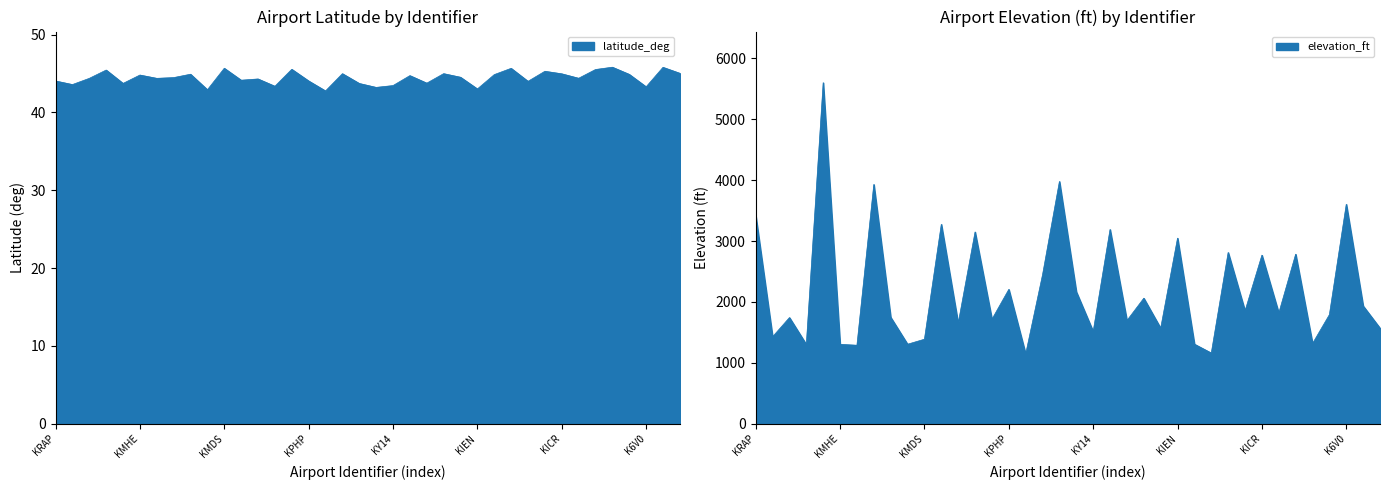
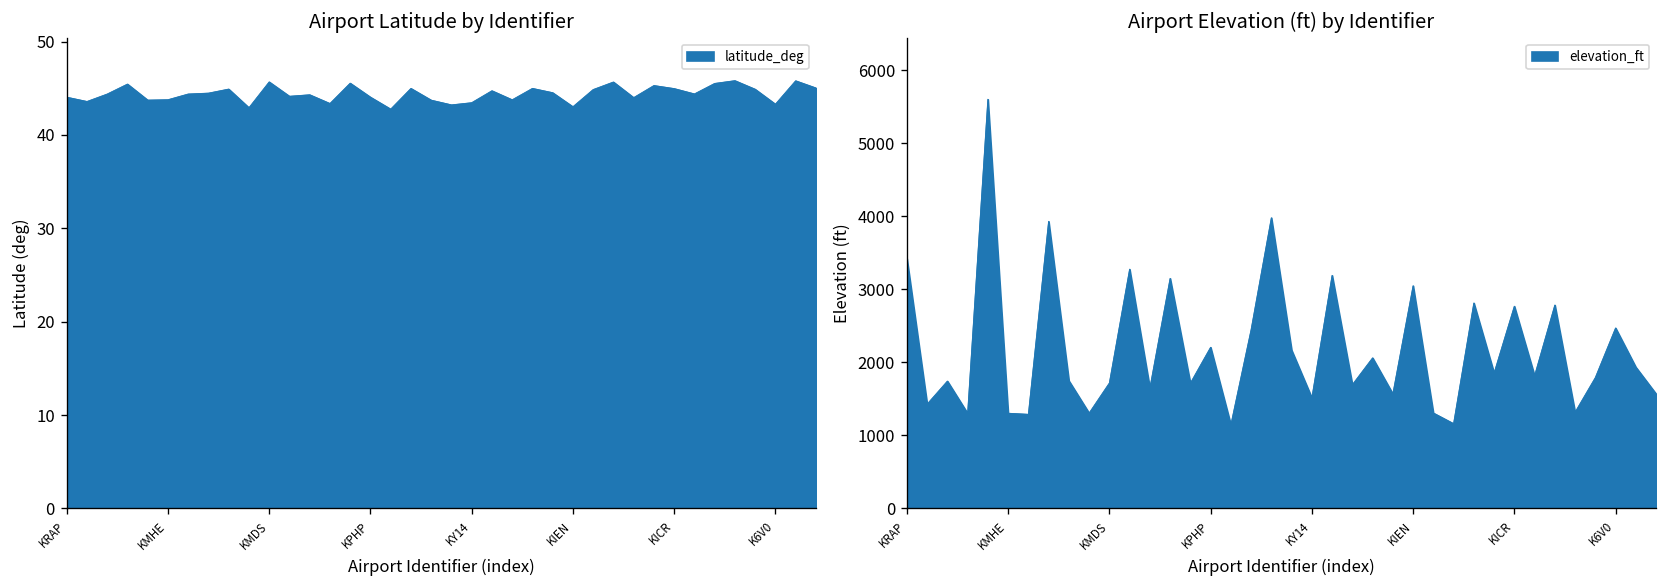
Airport Latitude by Identifier, KMHE: 45 -> 44
Airport Elevation (ft) by Identifier, KMDS: 1400 -> 1700
Airport Elevation (ft) by Identifier, K6V0: 3600 -> 2500
